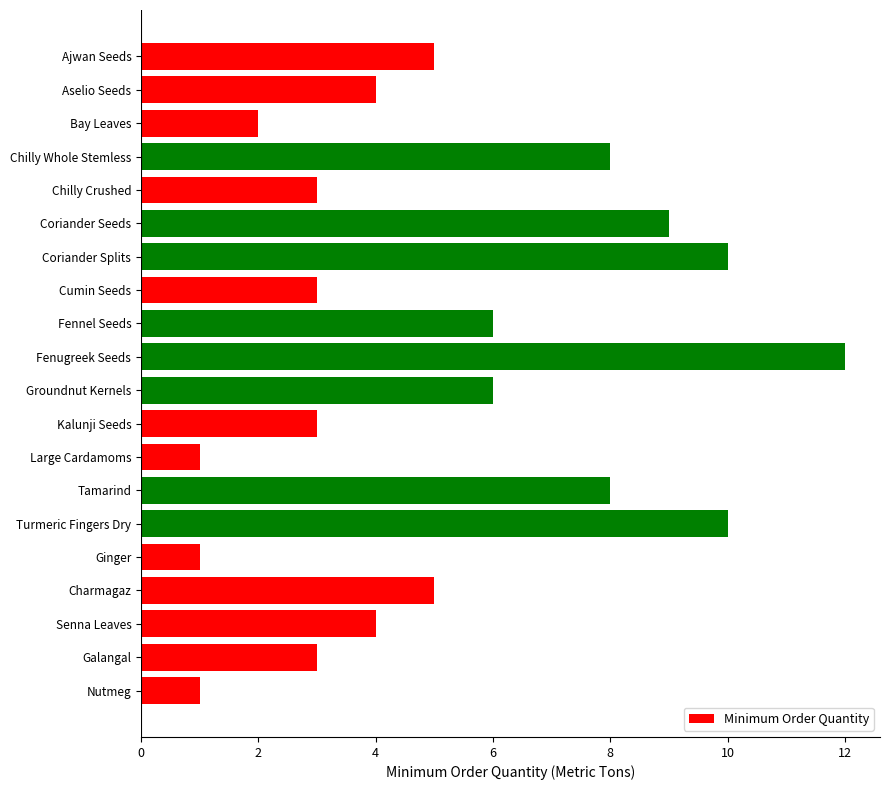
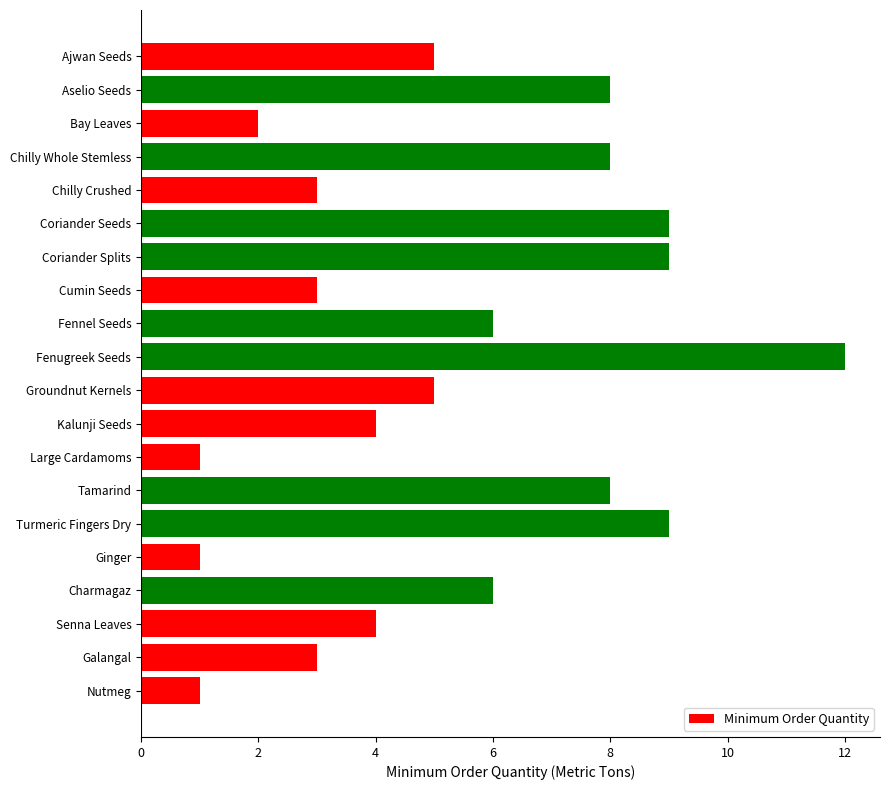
Aselio Seeds: 4 -> 8
Coriander Splits: 10 -> 9
Groundnut Kernels: 6 -> 5
Kalunji Seeds: 3 -> 4
Turmeric Fingers Dry: 10 -> 9
Charmagaz: 5 -> 6
